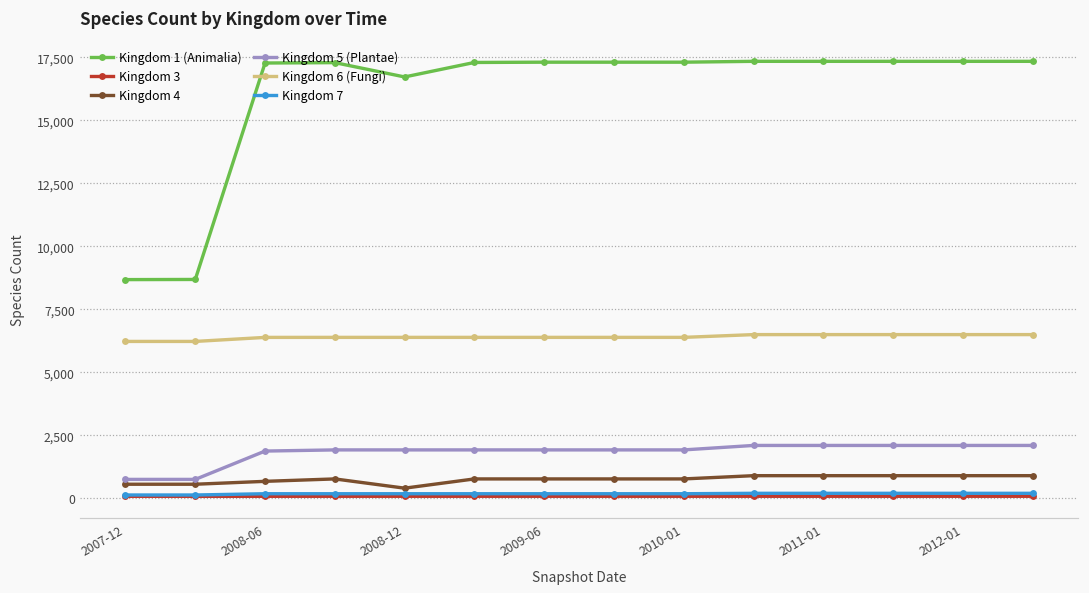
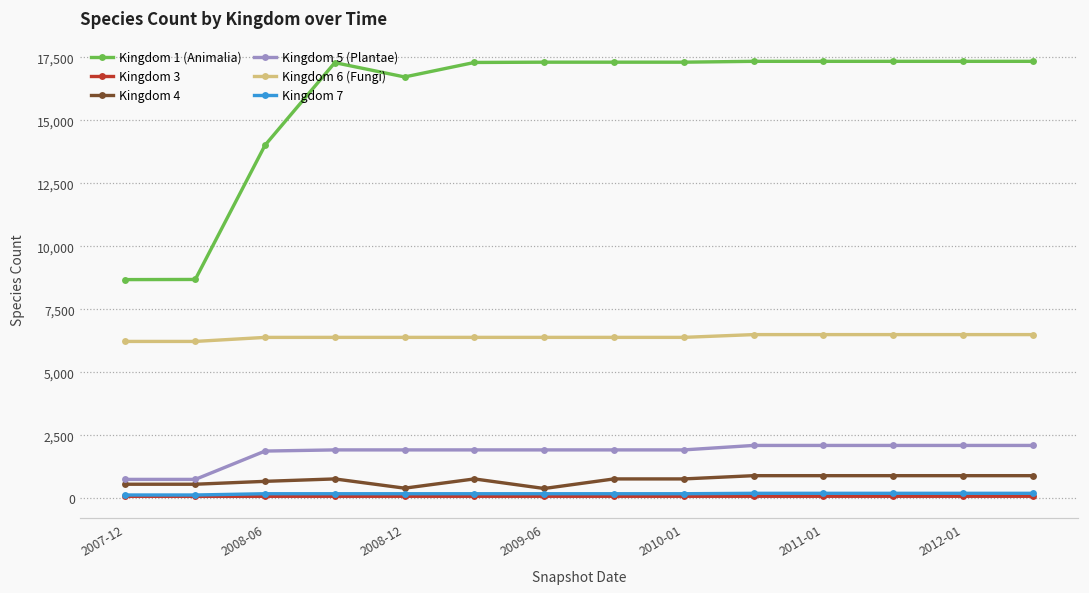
Kingdom 1 (Animalia), 2008-06: 17,300 -> 14,000
Kingdom 4, 2009-06: 800 -> 400
